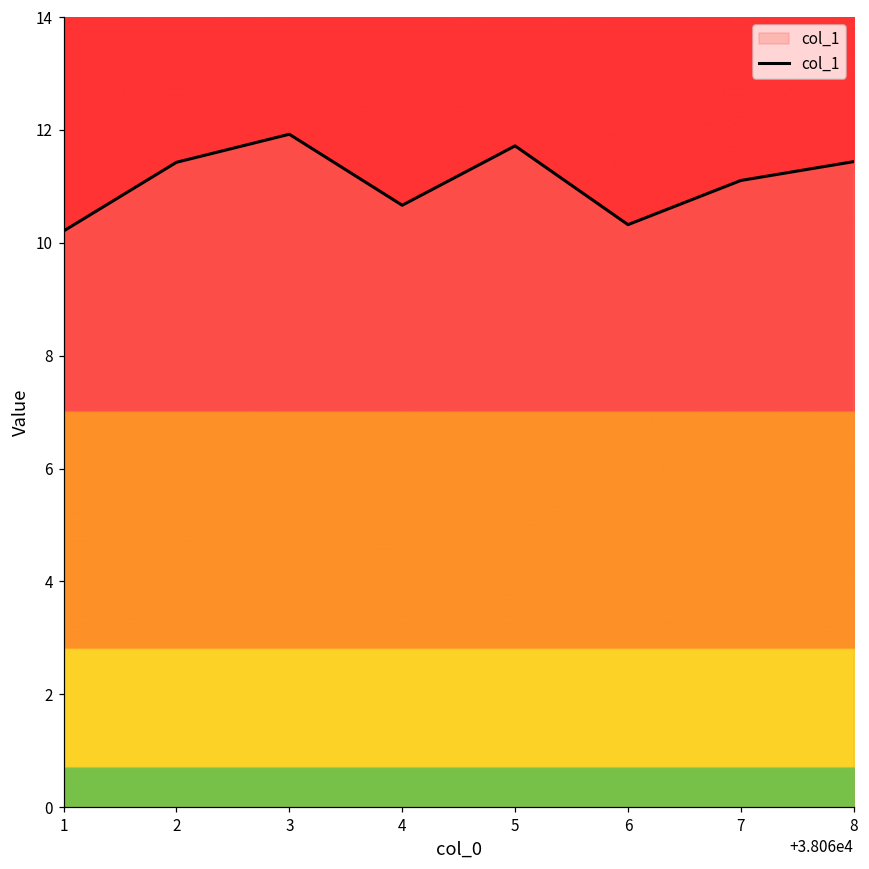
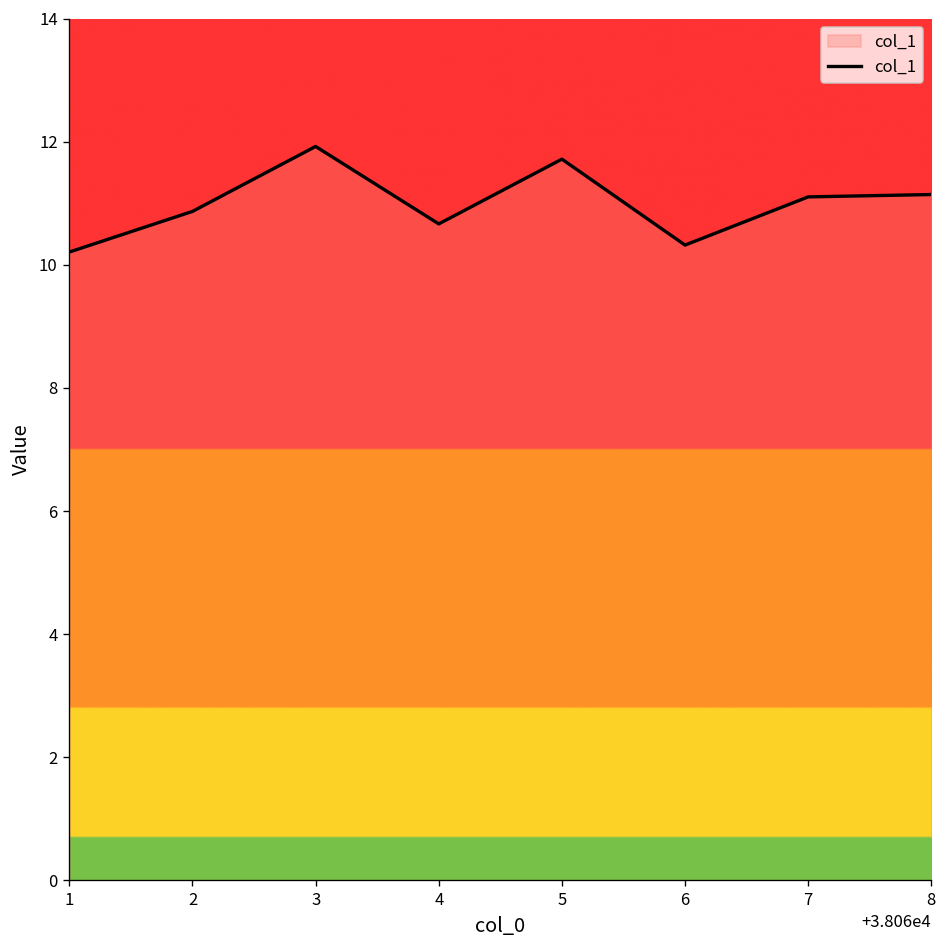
2: 11.4 -> 10.9
8: 11.4 -> 11.1
